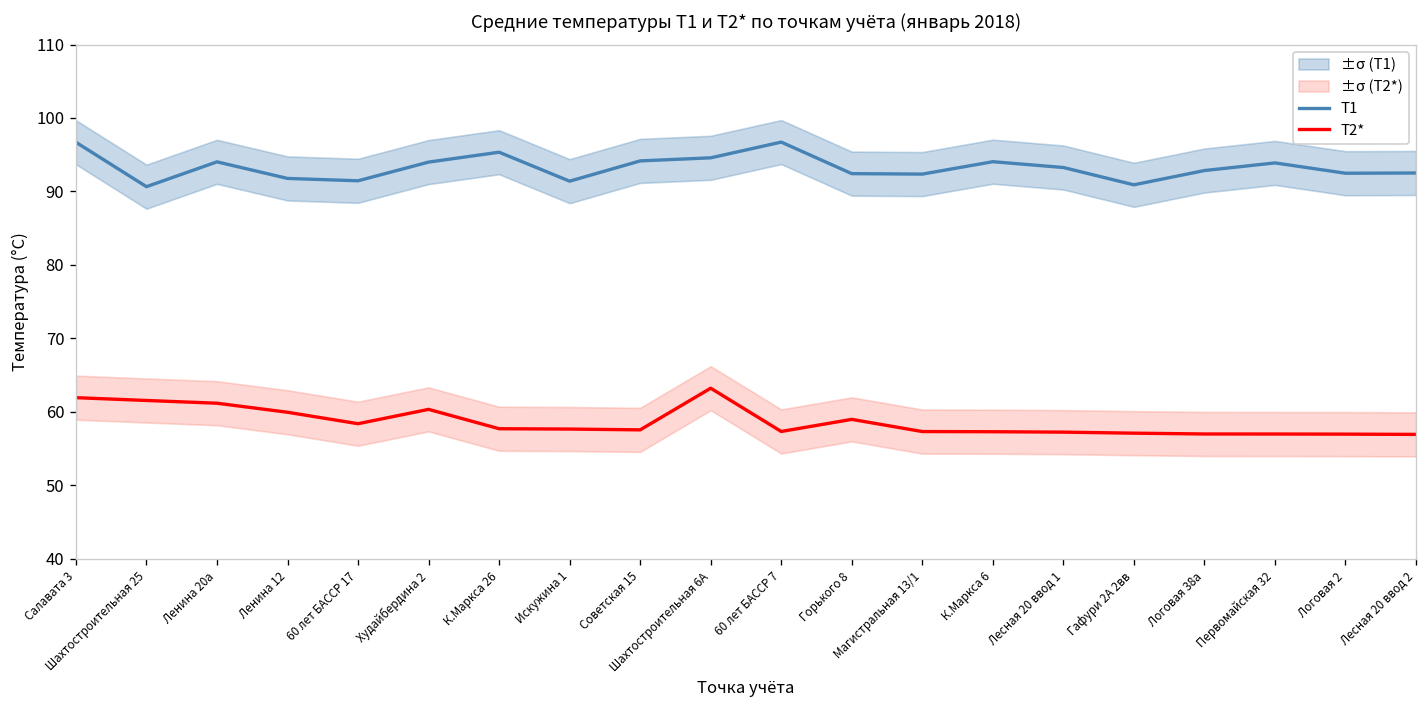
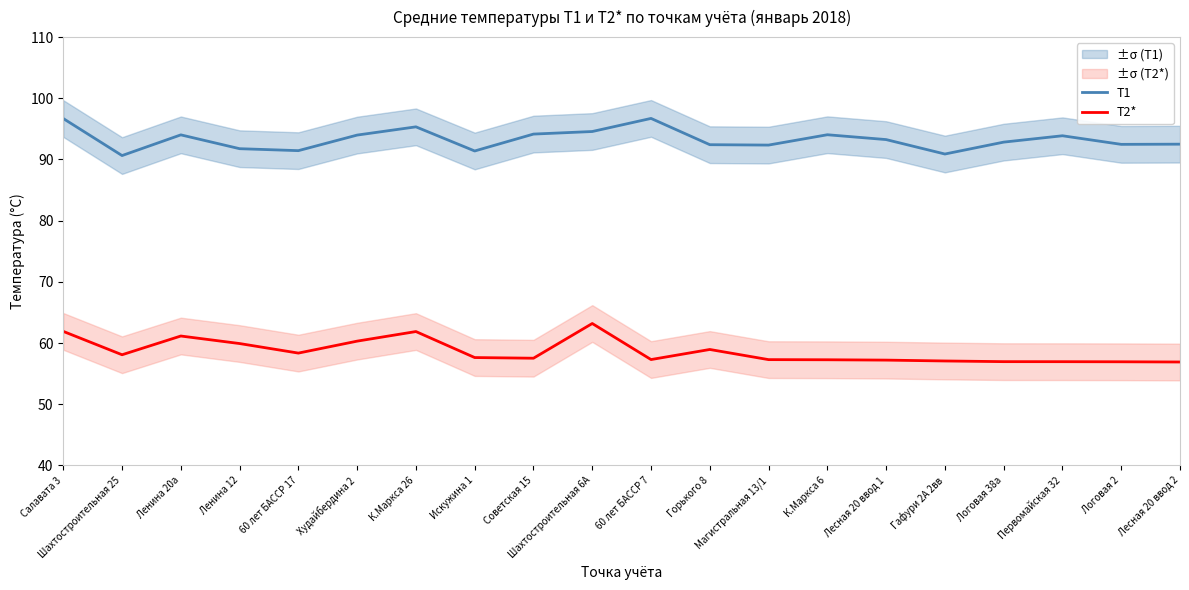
T2*, Шахтостроительная 25: 62 -> 58
T2*, К.Маркса 26: 58 -> 62
